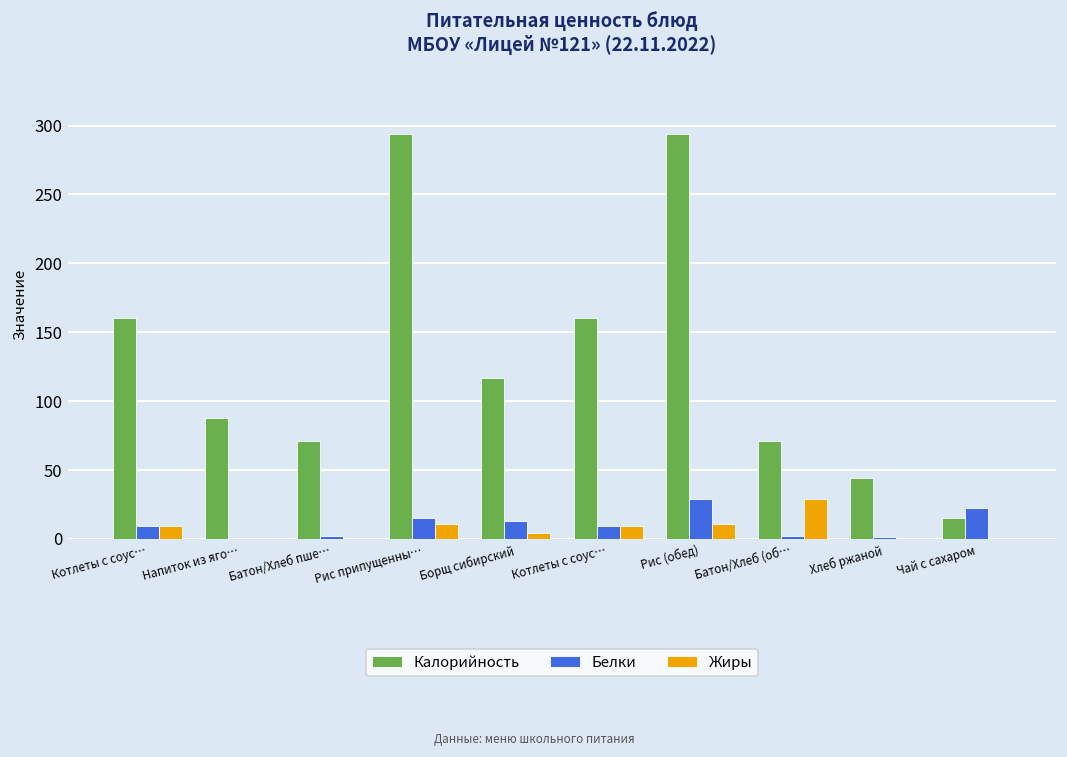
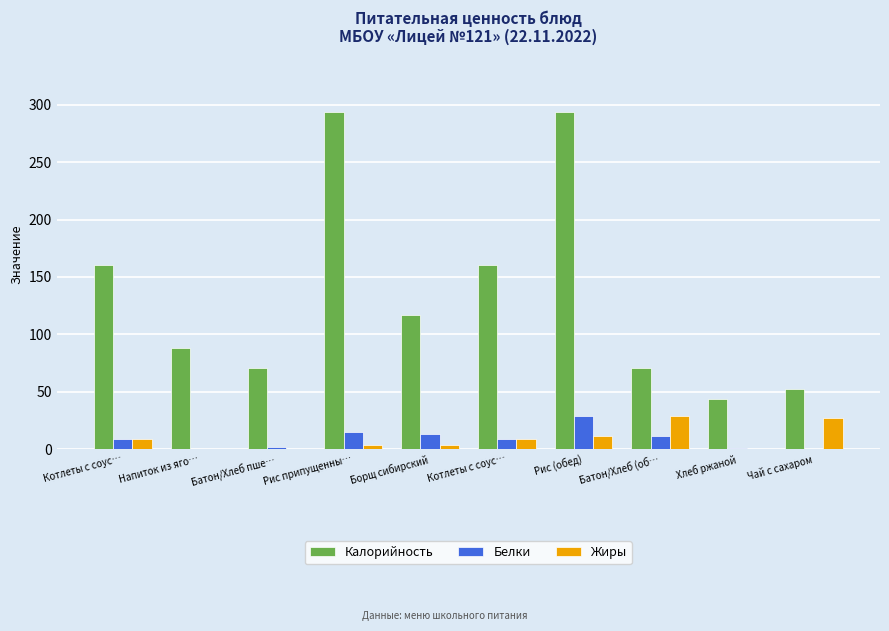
Жиры, Рис припущенны…: 11 -> 4
Белки, Батон/Хлеб (об…: 2 -> 11
Калорийность, Чай с сахаром: 15 -> 52
Белки, Чай с сахаром: 22 -> 0
Жиры, Чай с сахаром: 0 -> 27
